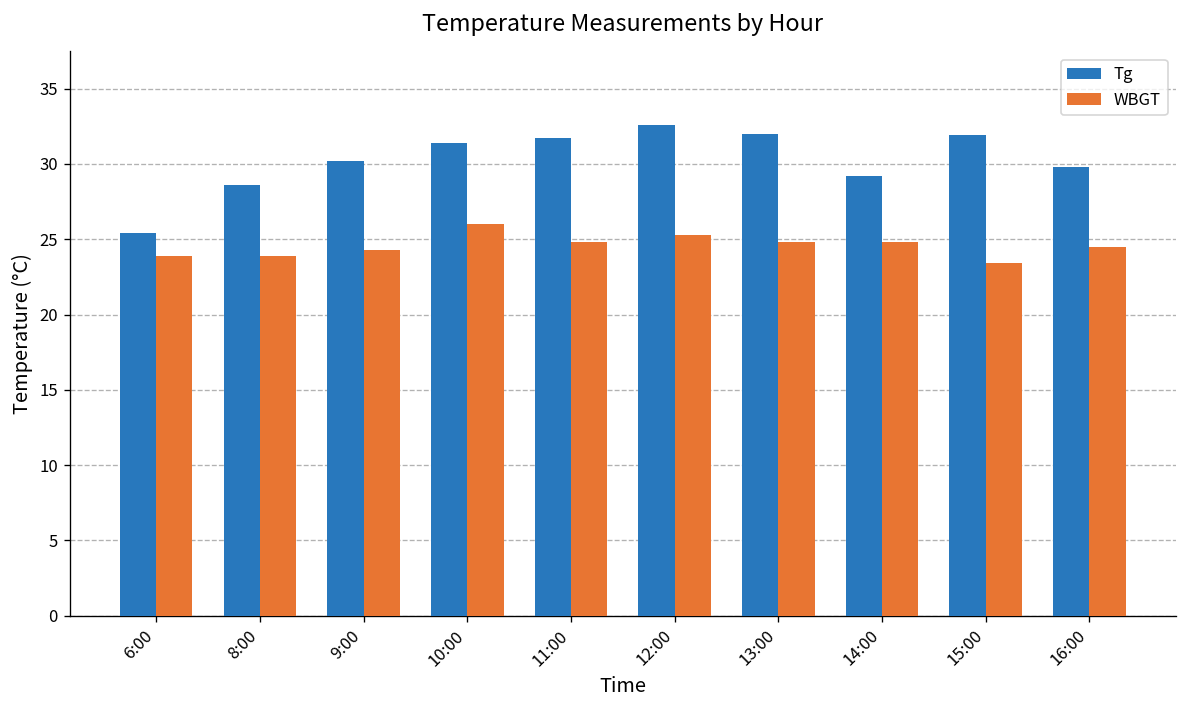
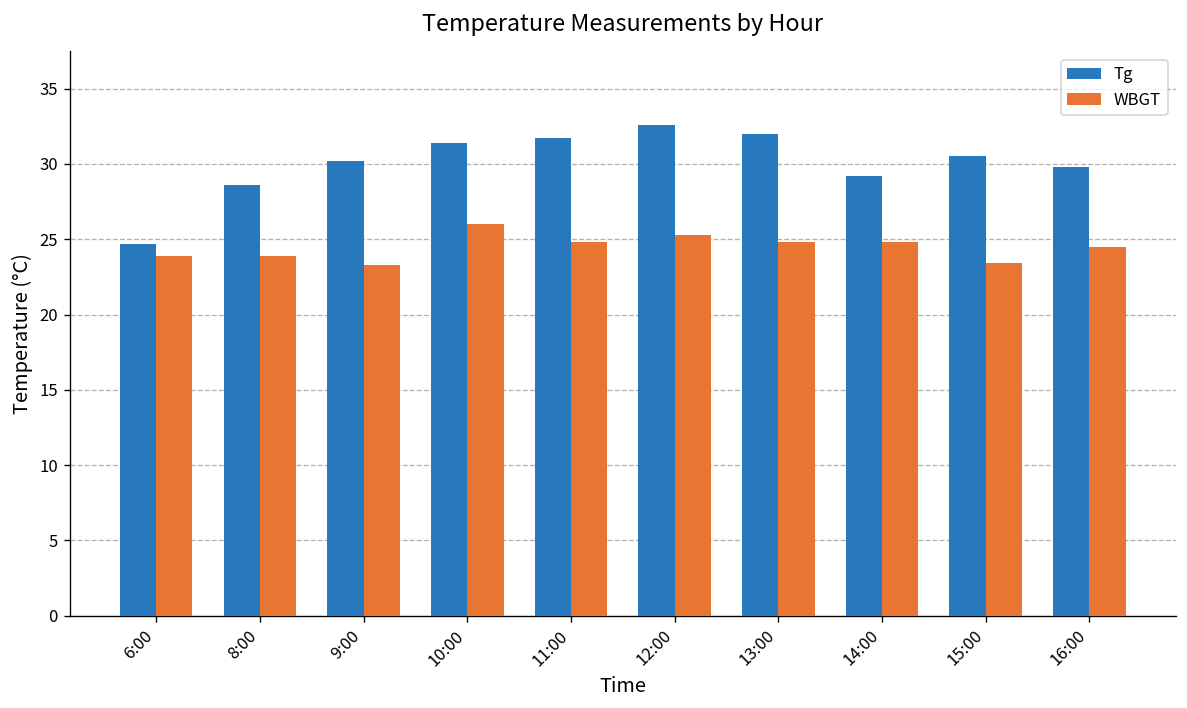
Tg, 6:00: 25.4 -> 24.7
WBGT, 9:00: 24.3 -> 23.3
Tg, 15:00: 31.9 -> 30.5
